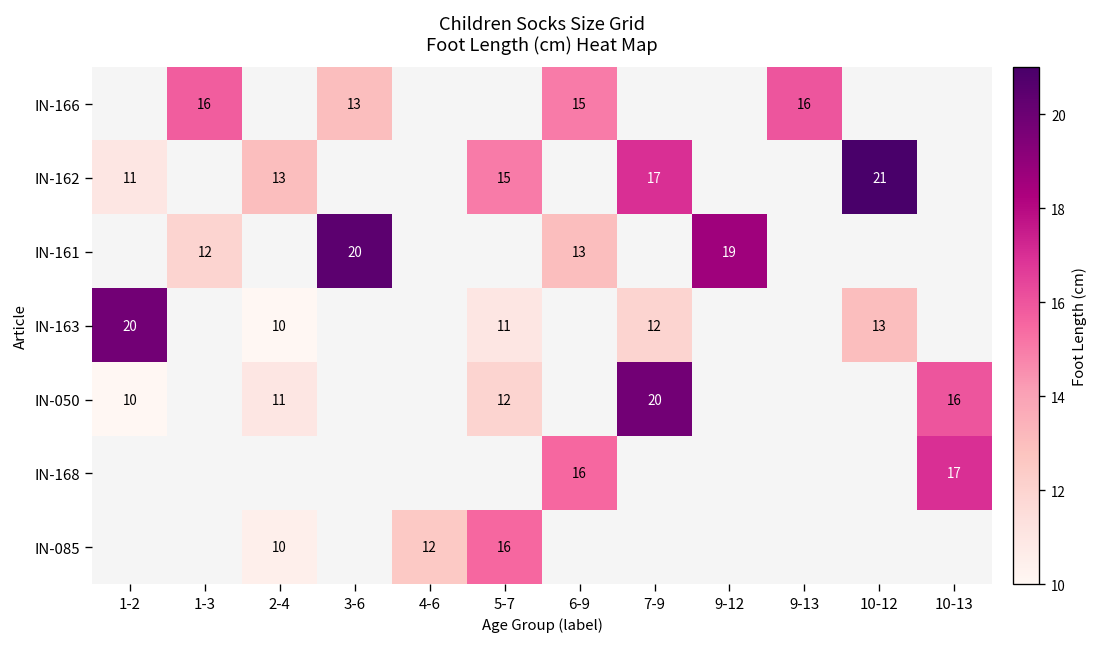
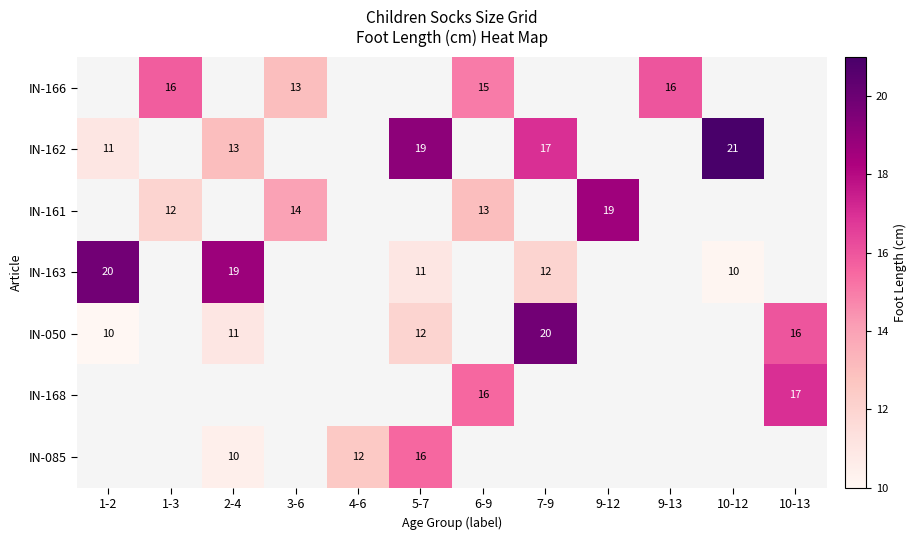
IN-162, 5-7: 15 -> 19
IN-161, 3-6: 20 -> 14
IN-163, 2-4: 10 -> 19
IN-163, 10-12: 13 -> 10
